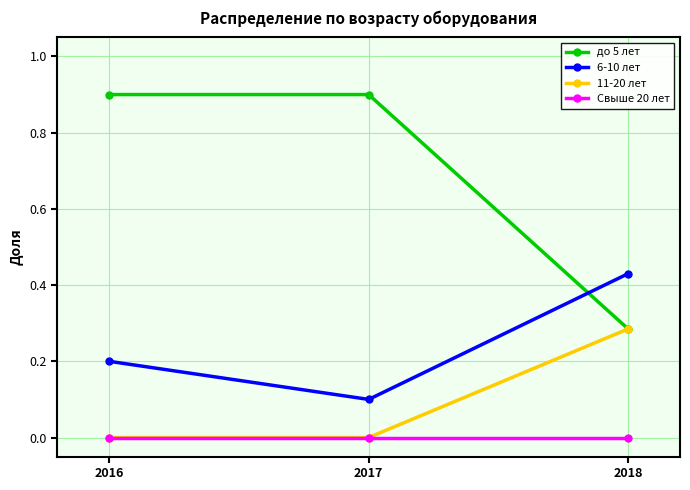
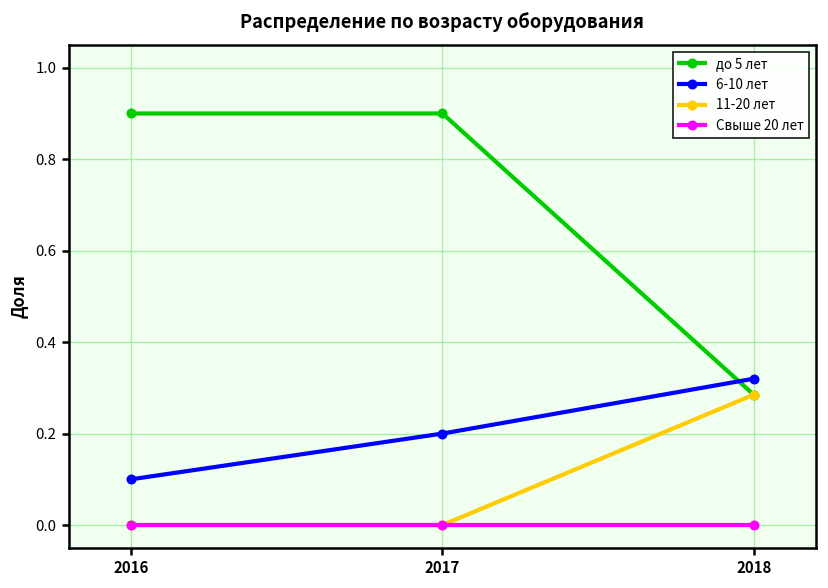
6-10 лет, 2016: 0.2 -> 0.1
6-10 лет, 2017: 0.1 -> 0.2
6-10 лет, 2018: 0.43 -> 0.32
